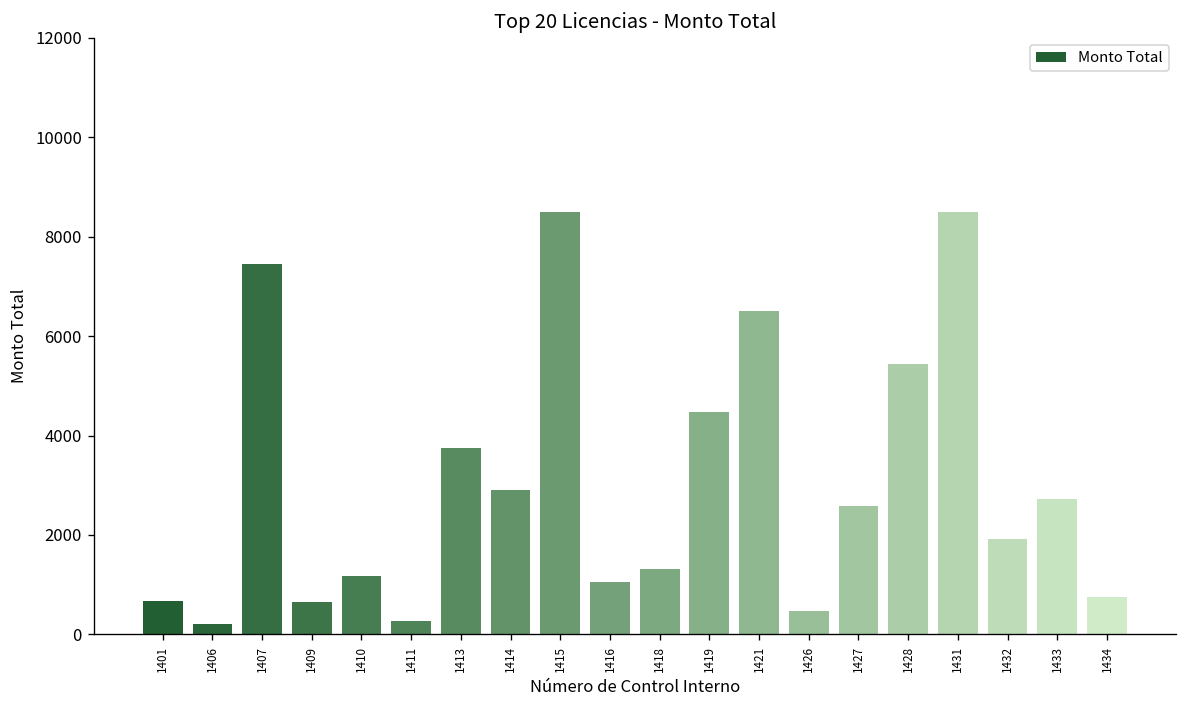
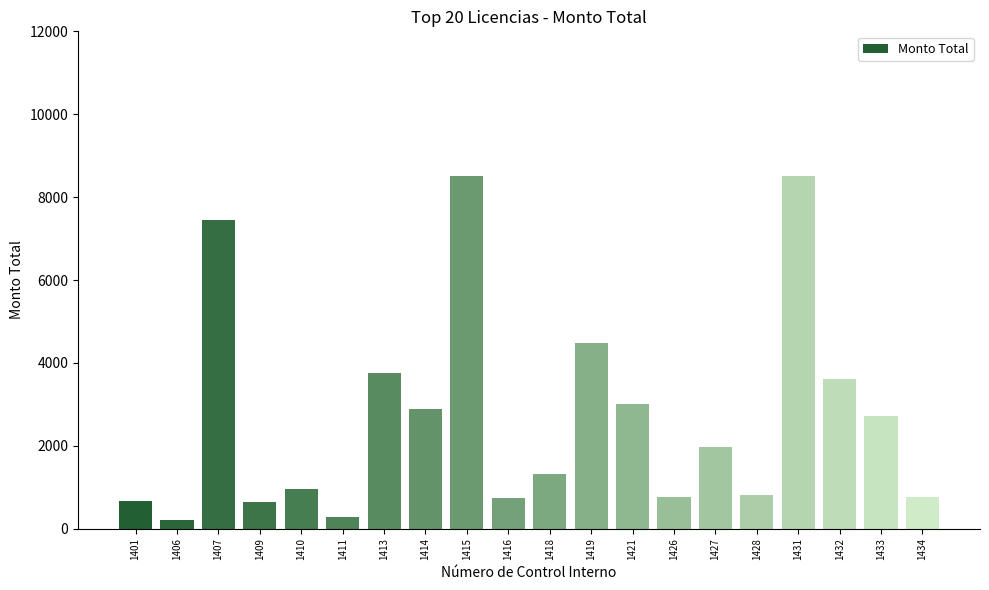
1410: 1200 -> 1000
1416: 1100 -> 700
1421: 6500 -> 3000
1426: 500 -> 800
1427: 2600 -> 2000
1428: 5400 -> 800
1432: 1900 -> 3600
